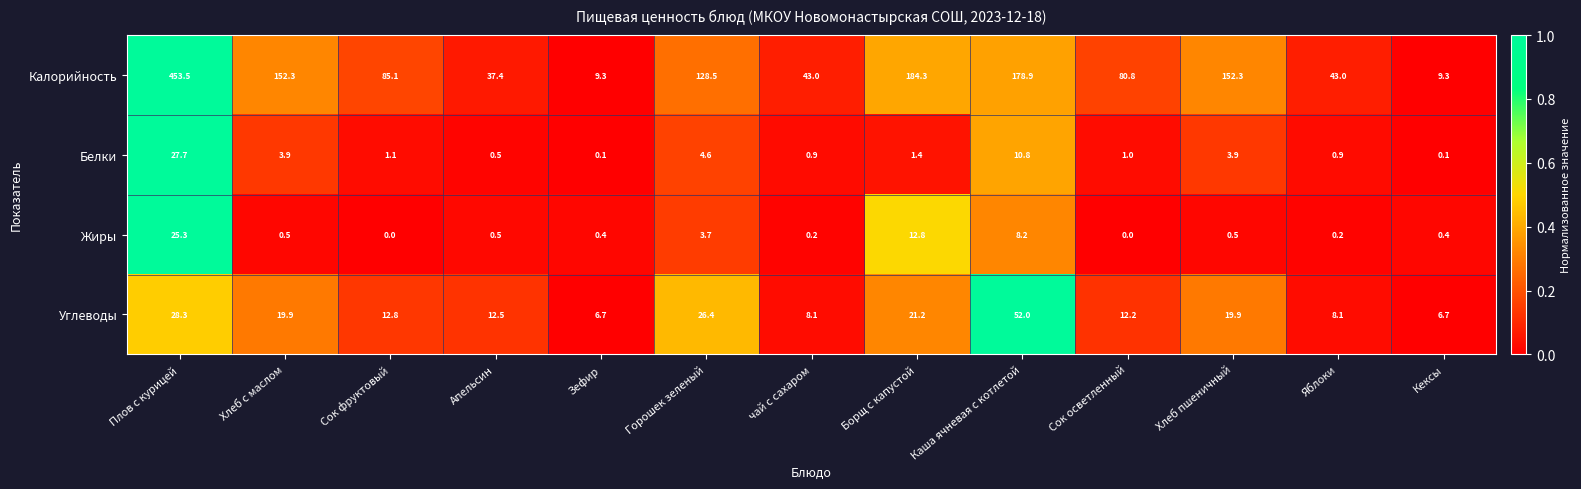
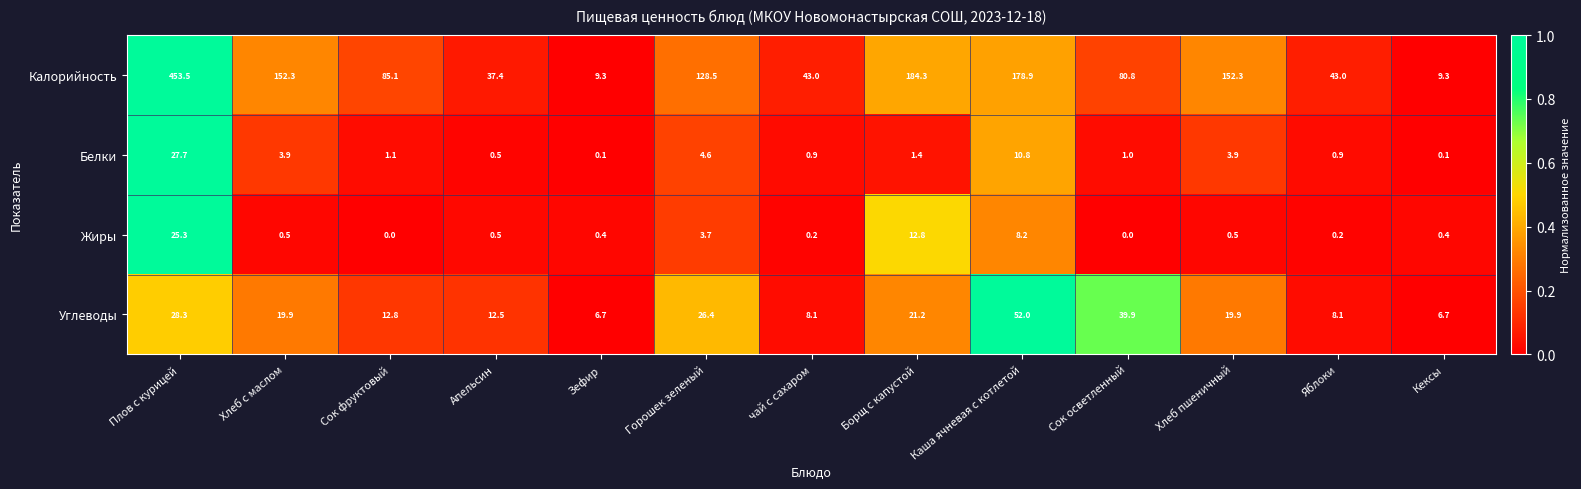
Углеводы, Сок осветленный: 12.2 -> 39.9
